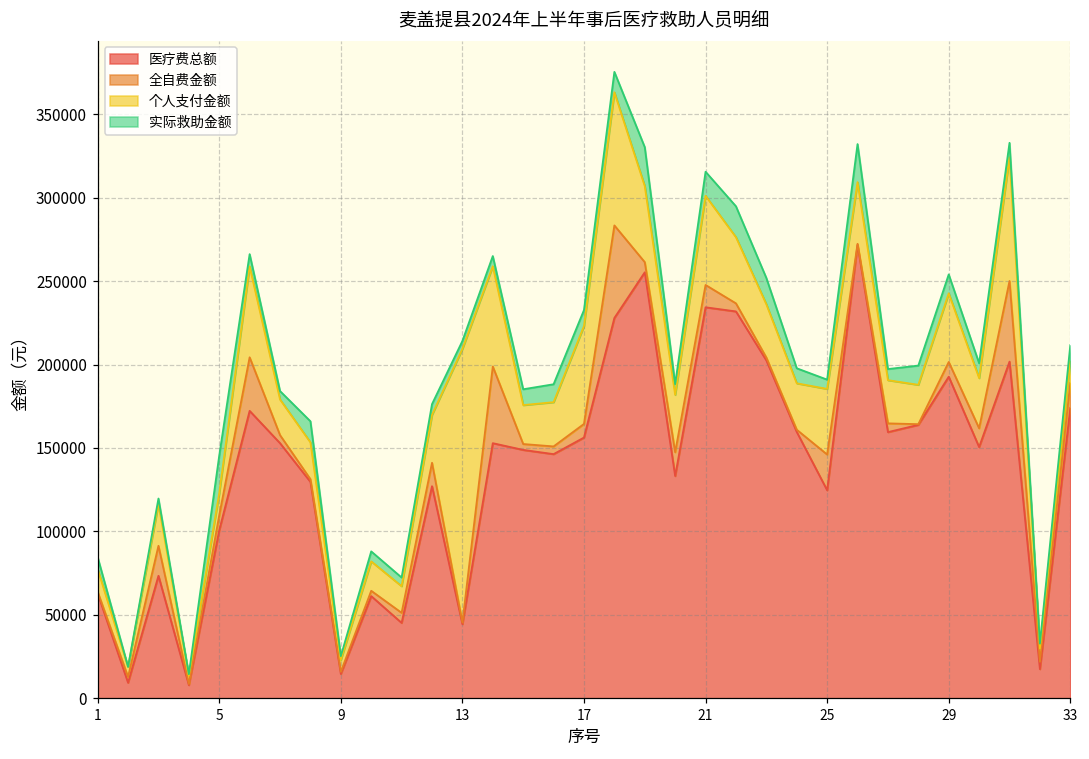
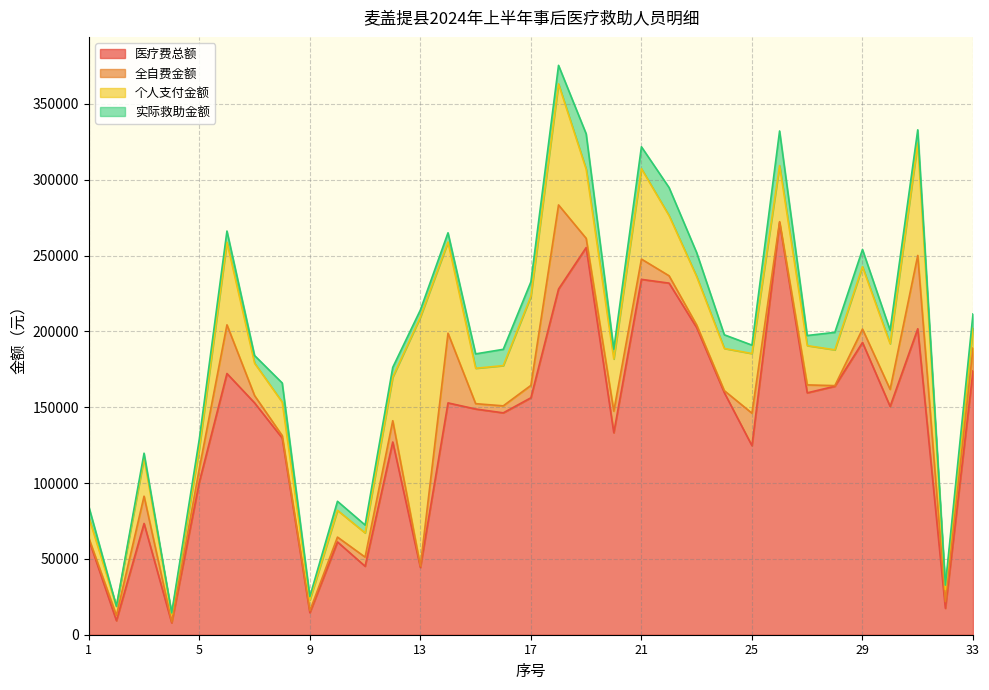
实际救助金额, 5: 23000 -> 6000
个人支付金额, 21: 53000 -> 60000
